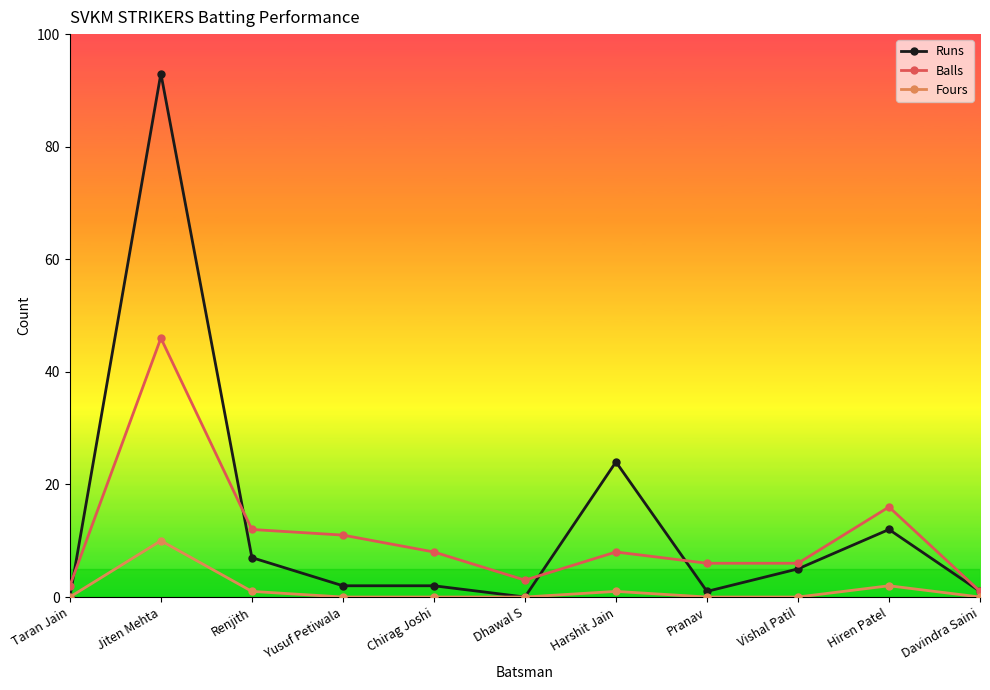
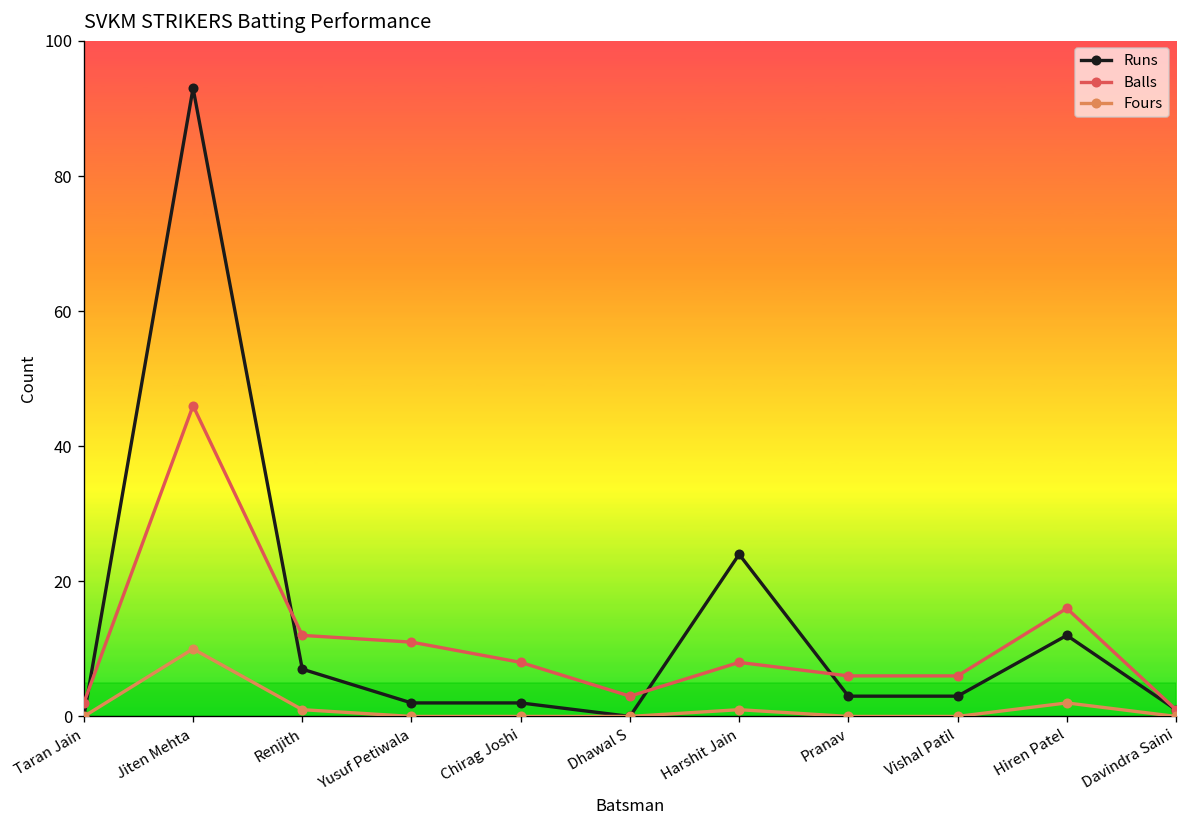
Runs, Pranav: 1 -> 3
Runs, Vishal Patil: 5 -> 3
